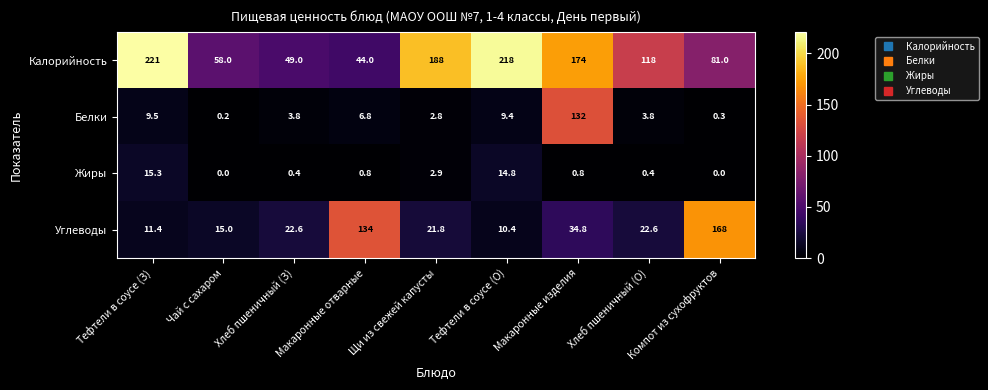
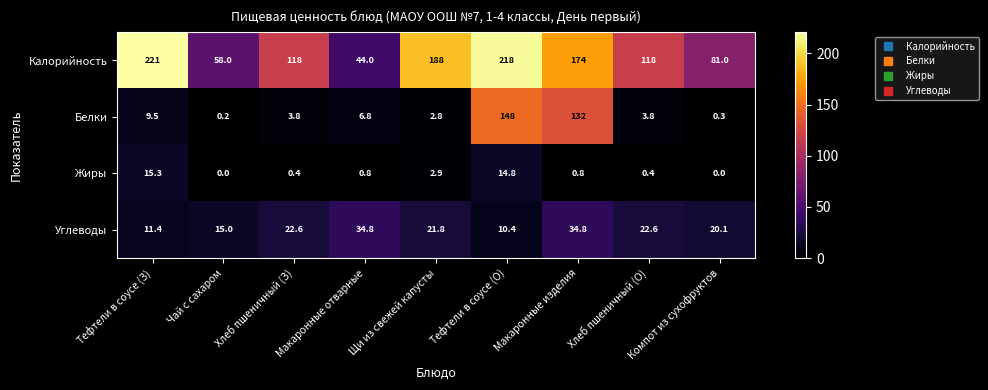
Калорийность, Хлеб пшеничный (З): 49.0 -> 118
Белки, Тефтели в соусе (О): 9.4 -> 148
Углеводы, Макаронные отварные: 134 -> 34.8
Углеводы, Компот из сухофруктов: 168 -> 20.1
